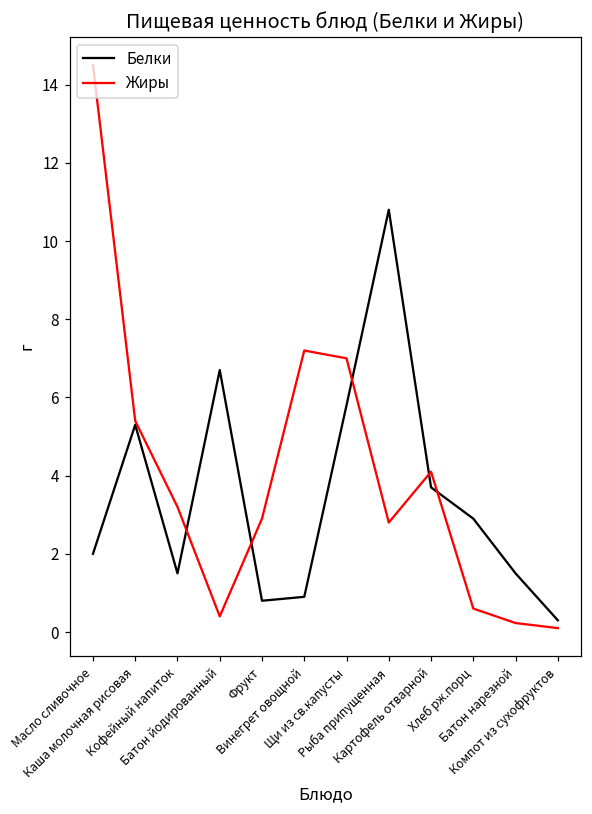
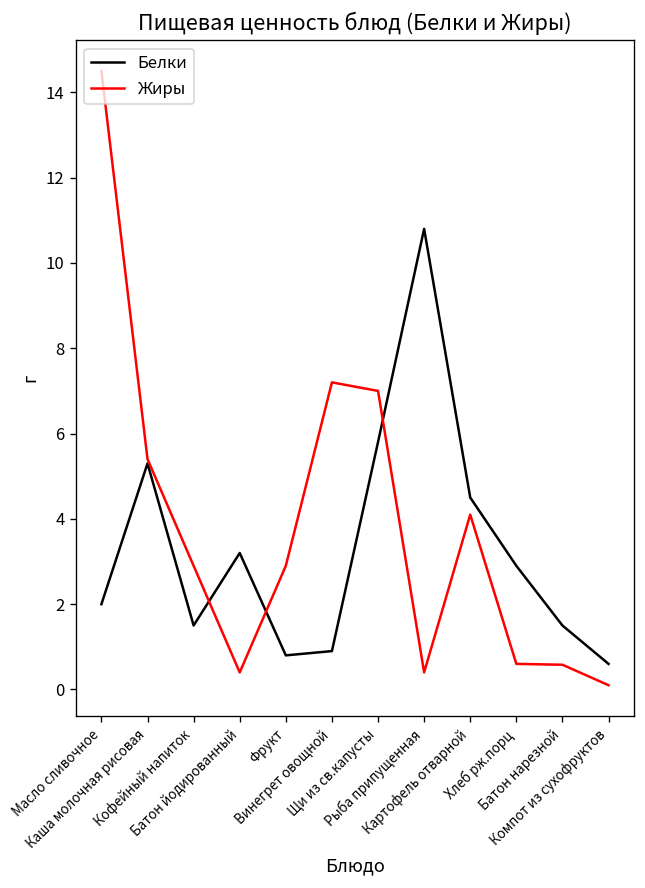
Жиры, Кофейный напиток: 3.2 -> 2.9
Белки, Батон йодированный: 6.7 -> 3.2
Жиры, Рыба припущенная: 2.8 -> 0.4
Белки, Картофель отварной: 3.7 -> 4.5
Жиры, Батон нарезной: 0.2 -> 0.6
Белки, Компот из сухофруктов: 0.3 -> 0.6
